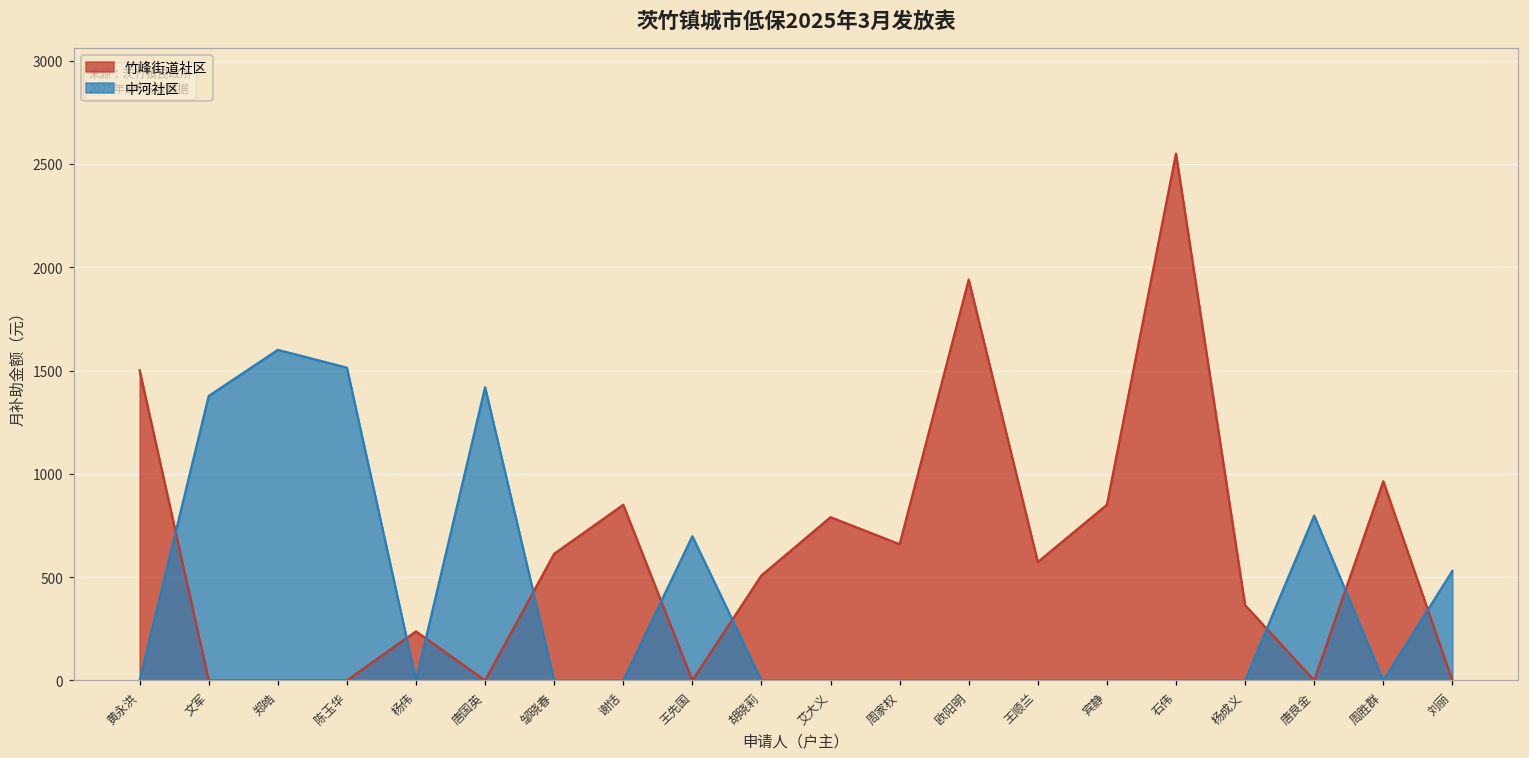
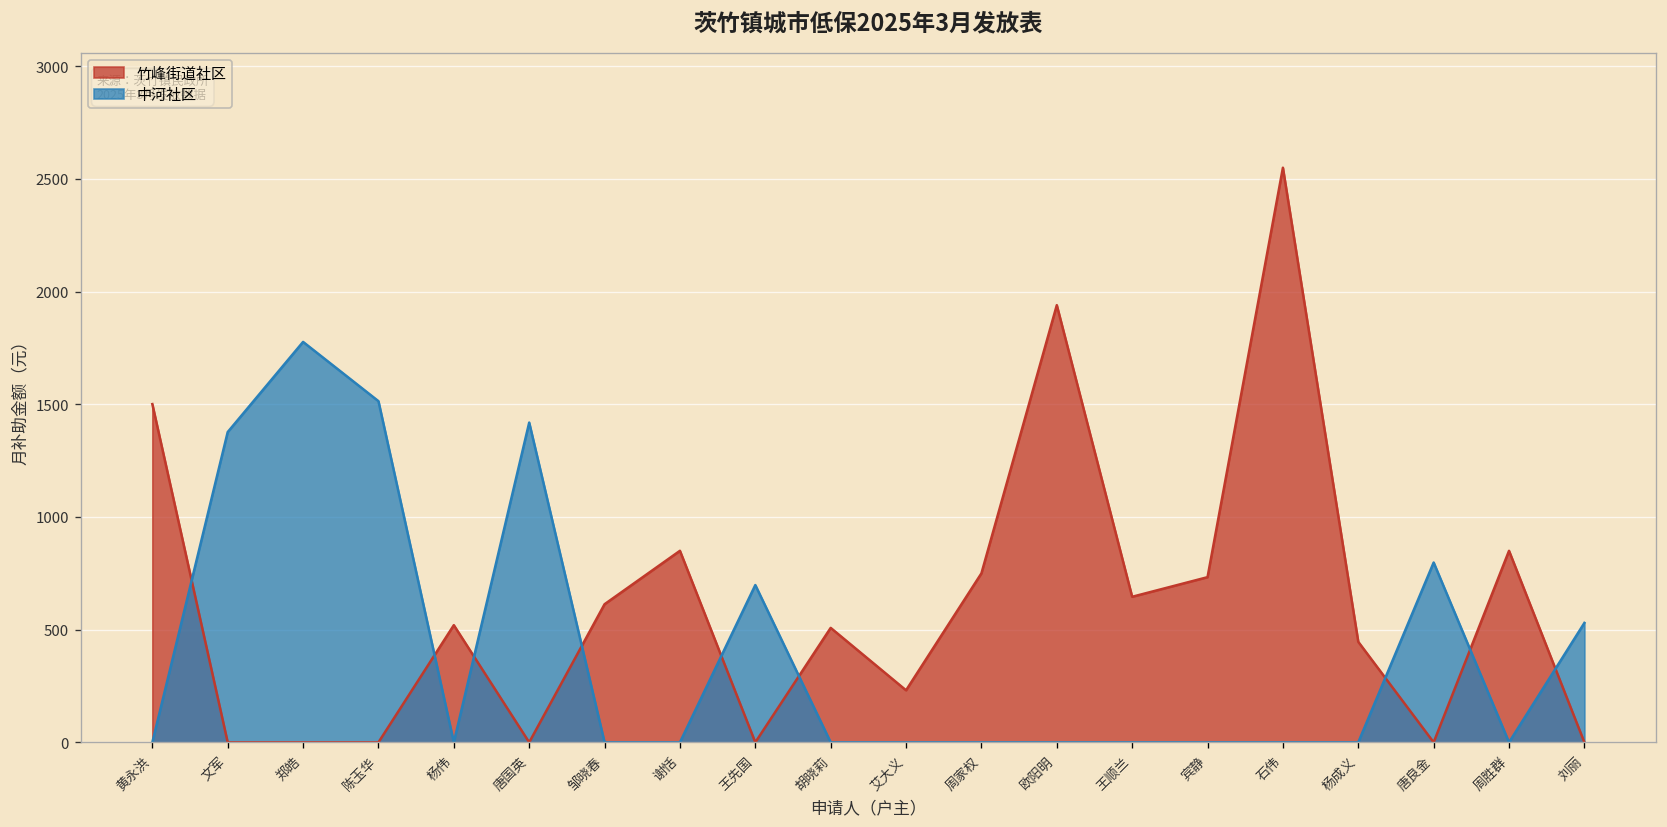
中河社区, 郑皓: 1600 -> 1780
竹峰街道社区, 杨伟: 240 -> 520
竹峰街道社区, 艾大义: 790 -> 230
竹峰街道社区, 周家权: 660 -> 750
竹峰街道社区, 王顺兰: 570 -> 650
竹峰街道社区, 宾静: 850 -> 730
竹峰街道社区, 杨成义: 360 -> 450
竹峰街道社区, 周胜群: 960 -> 850
